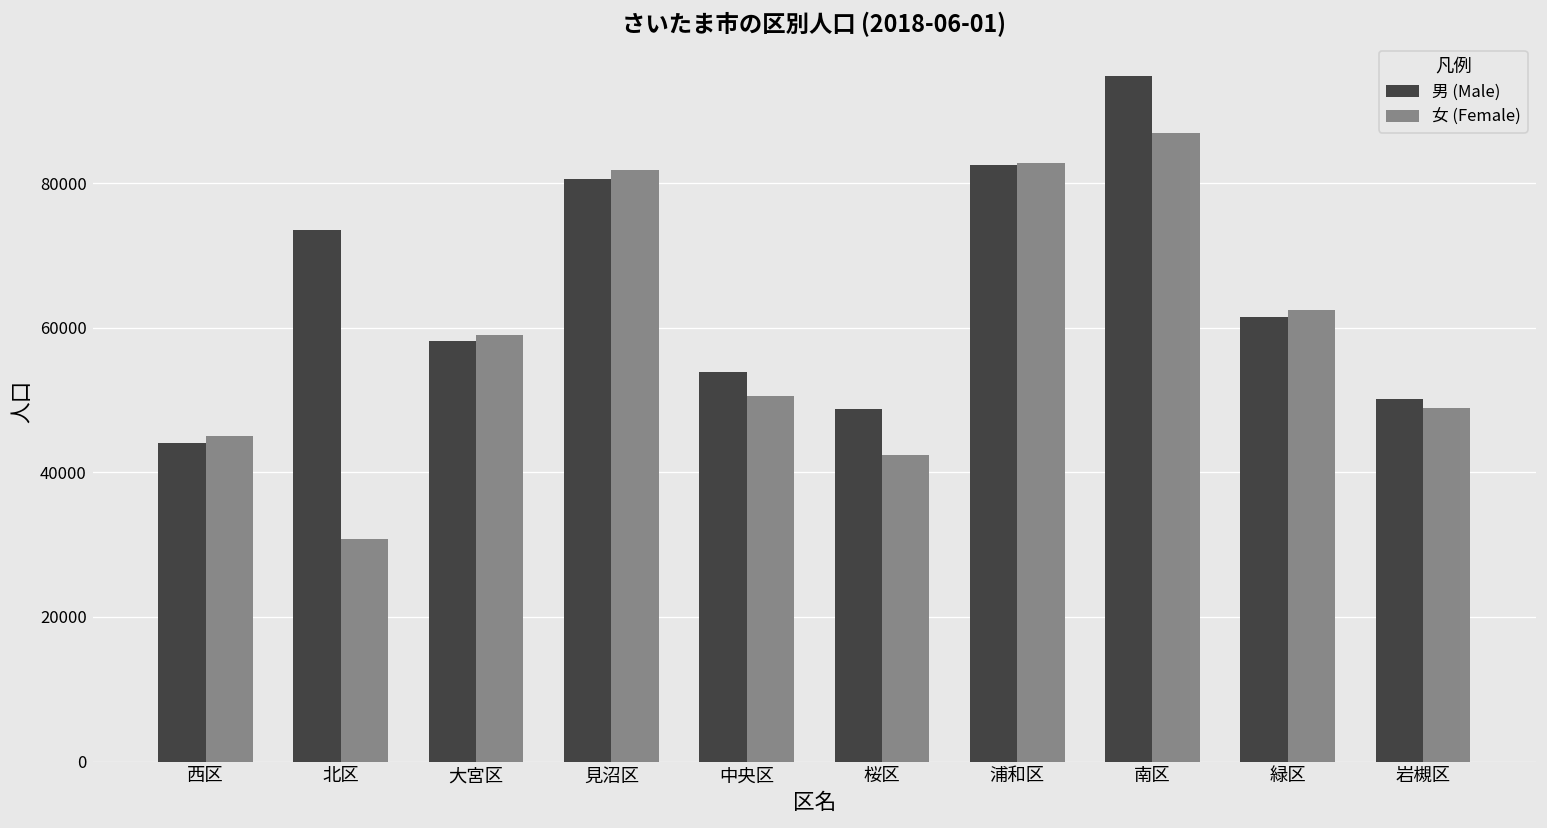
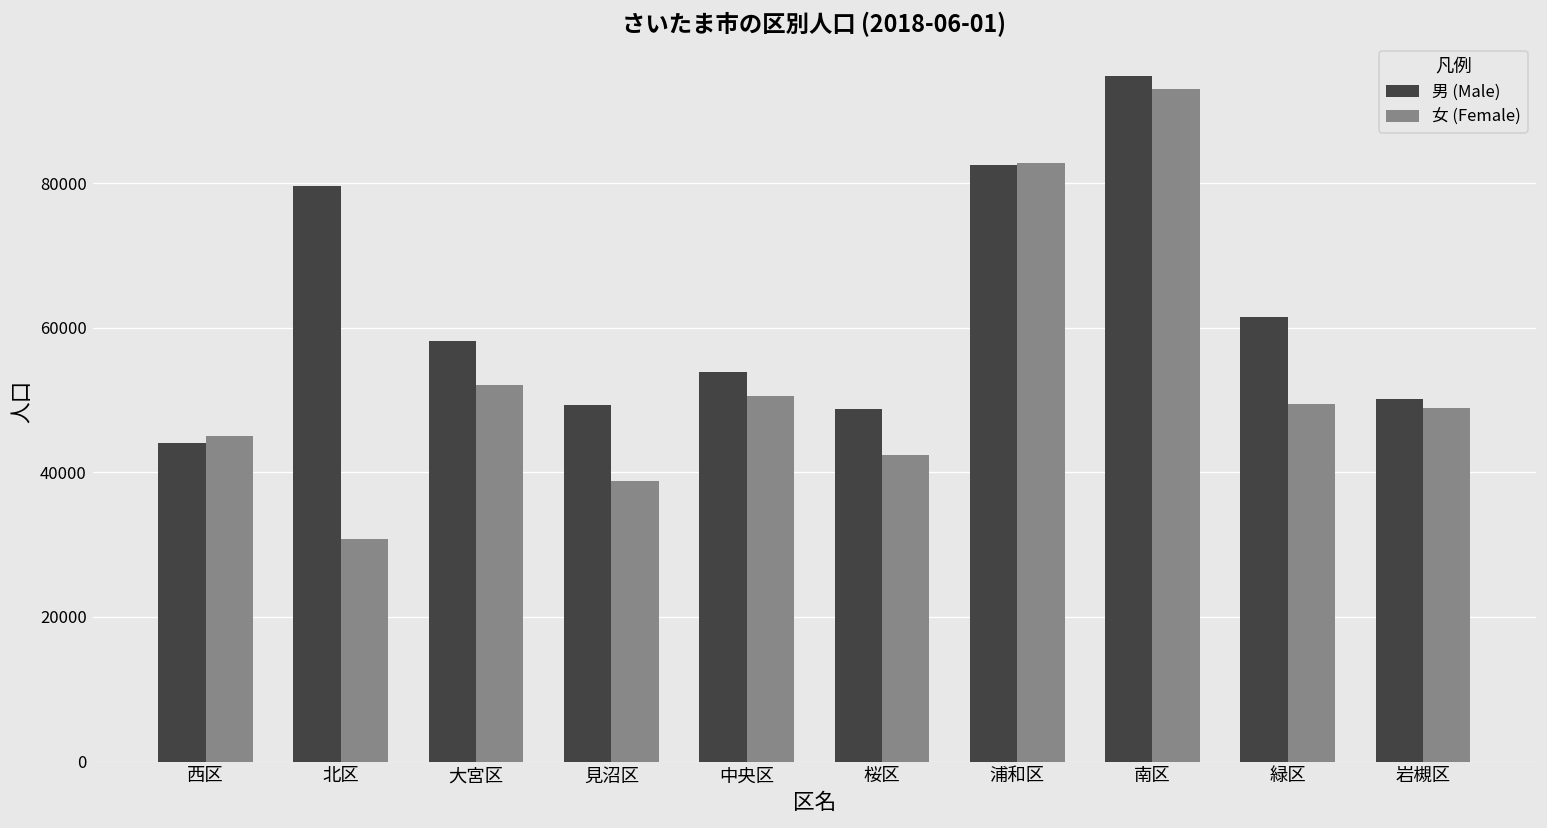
男 (Male), 北区: 74000 -> 80000
女 (Female), 大宮区: 59000 -> 52000
男 (Male), 見沼区: 81000 -> 49000
女 (Female), 見沼区: 82000 -> 39000
女 (Female), 南区: 87000 -> 93000
女 (Female), 緑区: 63000 -> 49000
